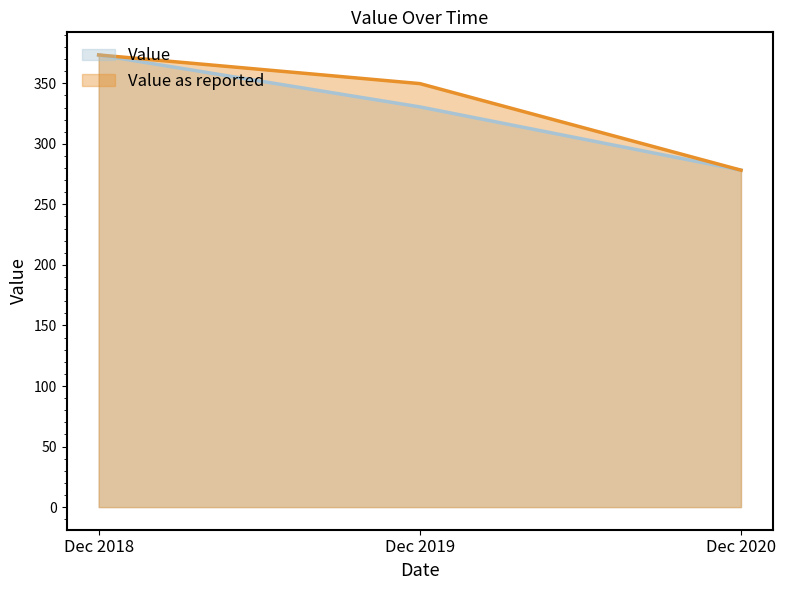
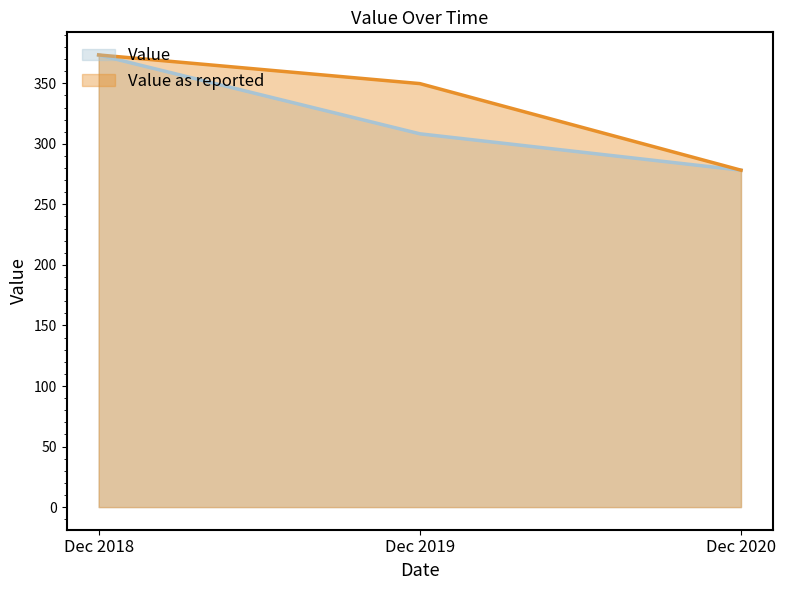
Value, Dec 2019: 331 -> 308
